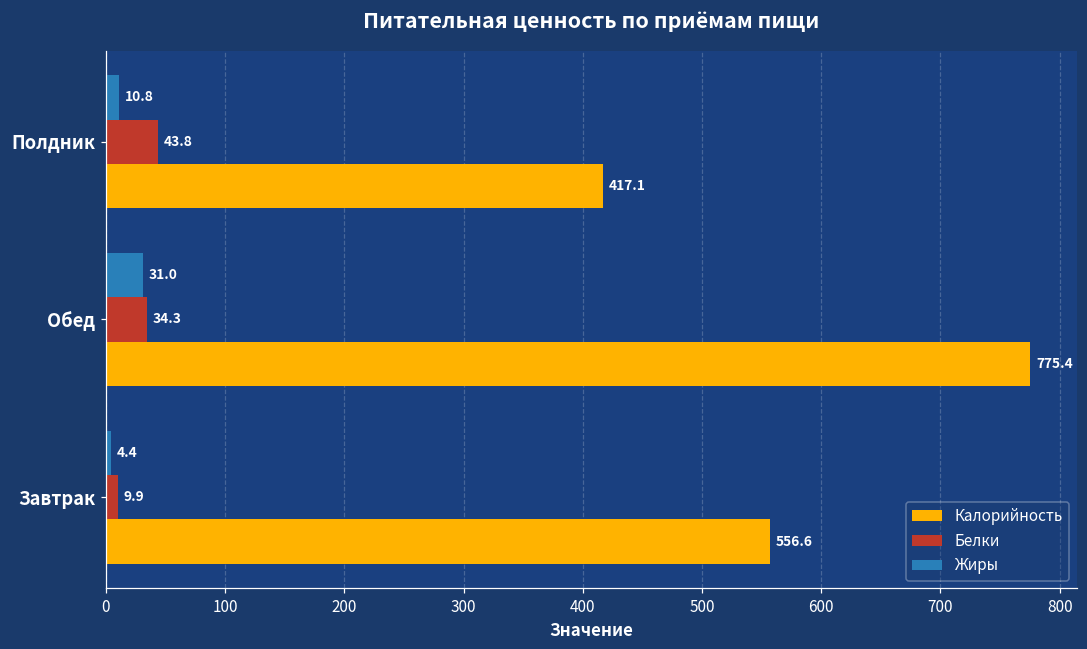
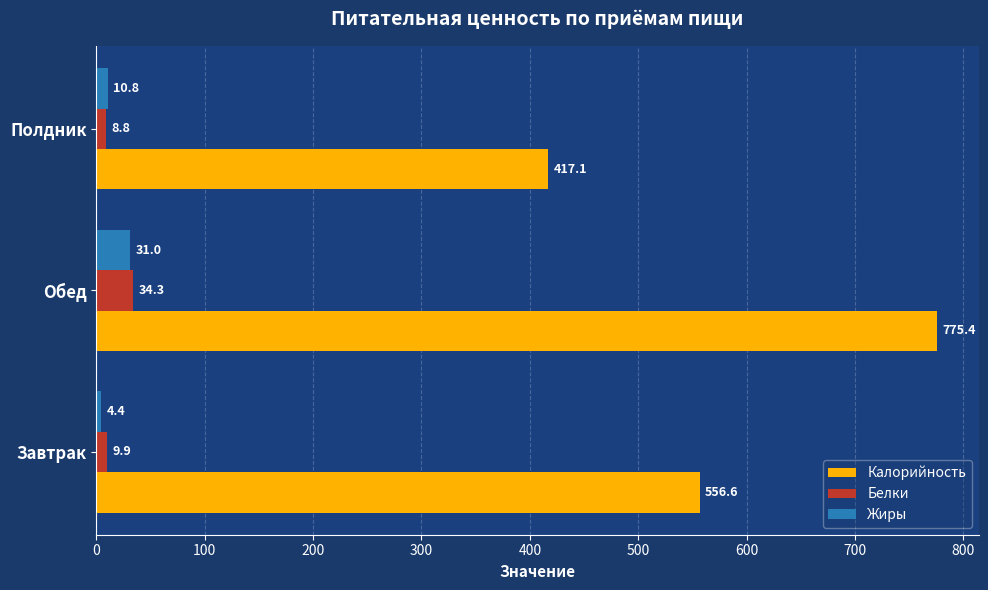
Белки, Полдник: 43.8 -> 8.8
